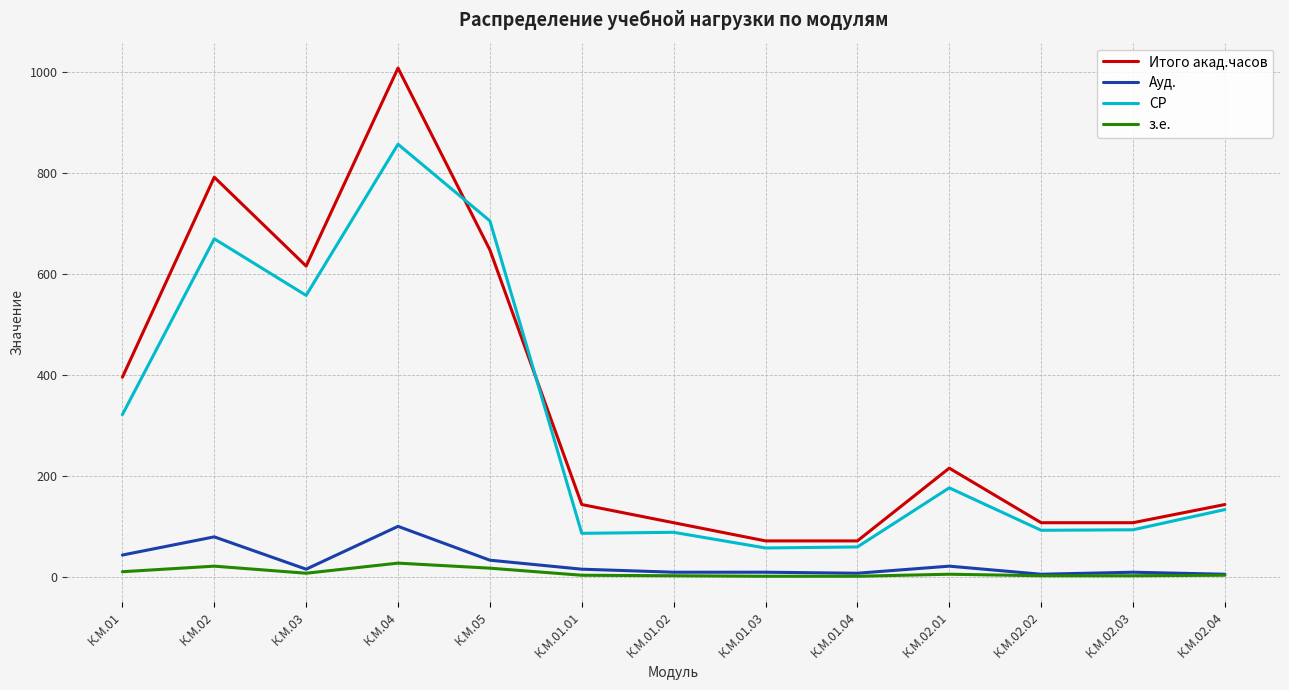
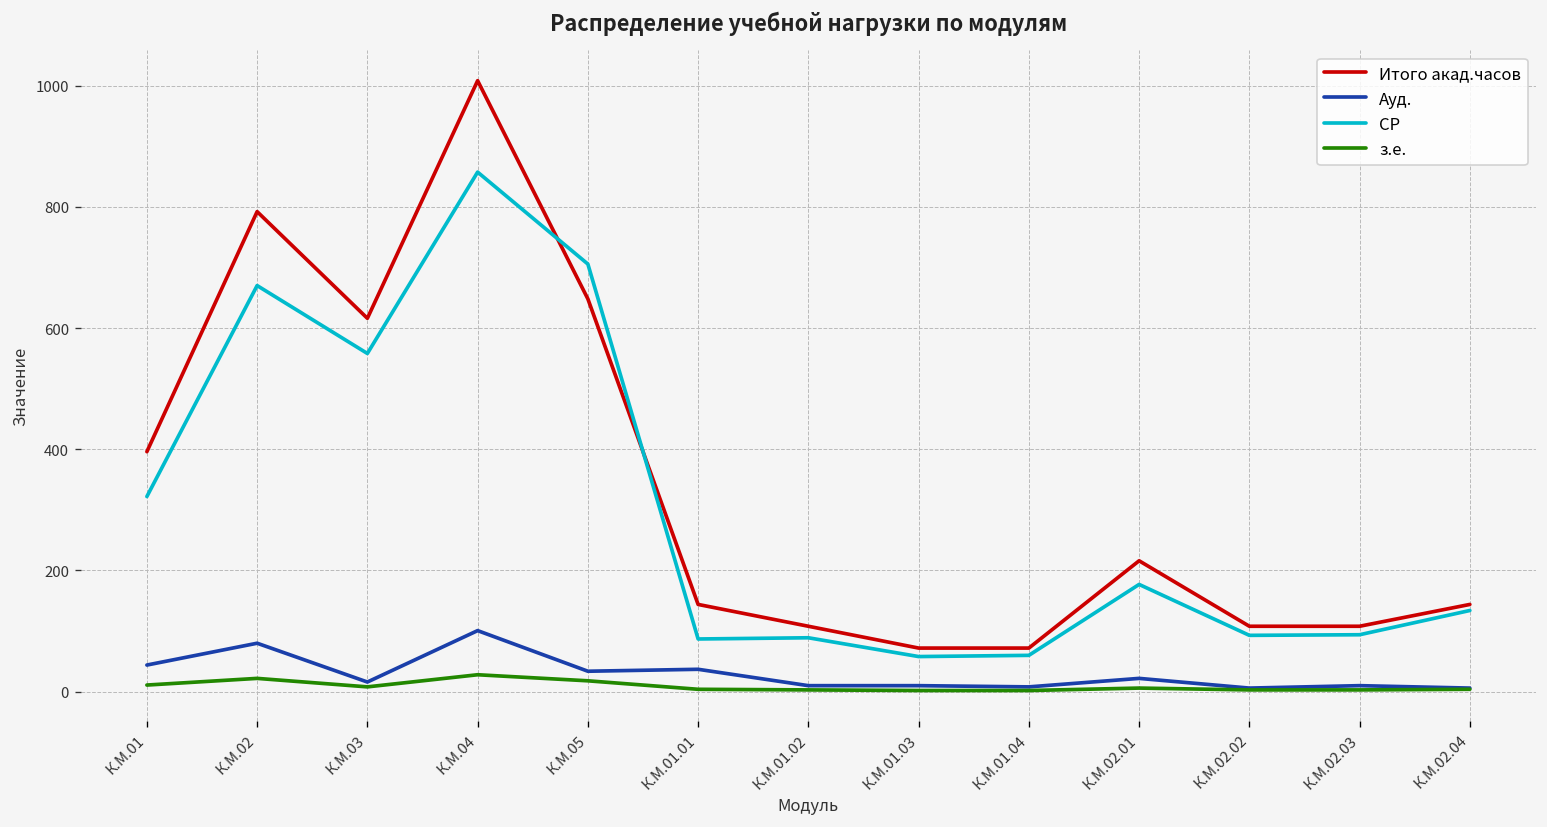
Ауд., К.М.01.01: 20 -> 40
